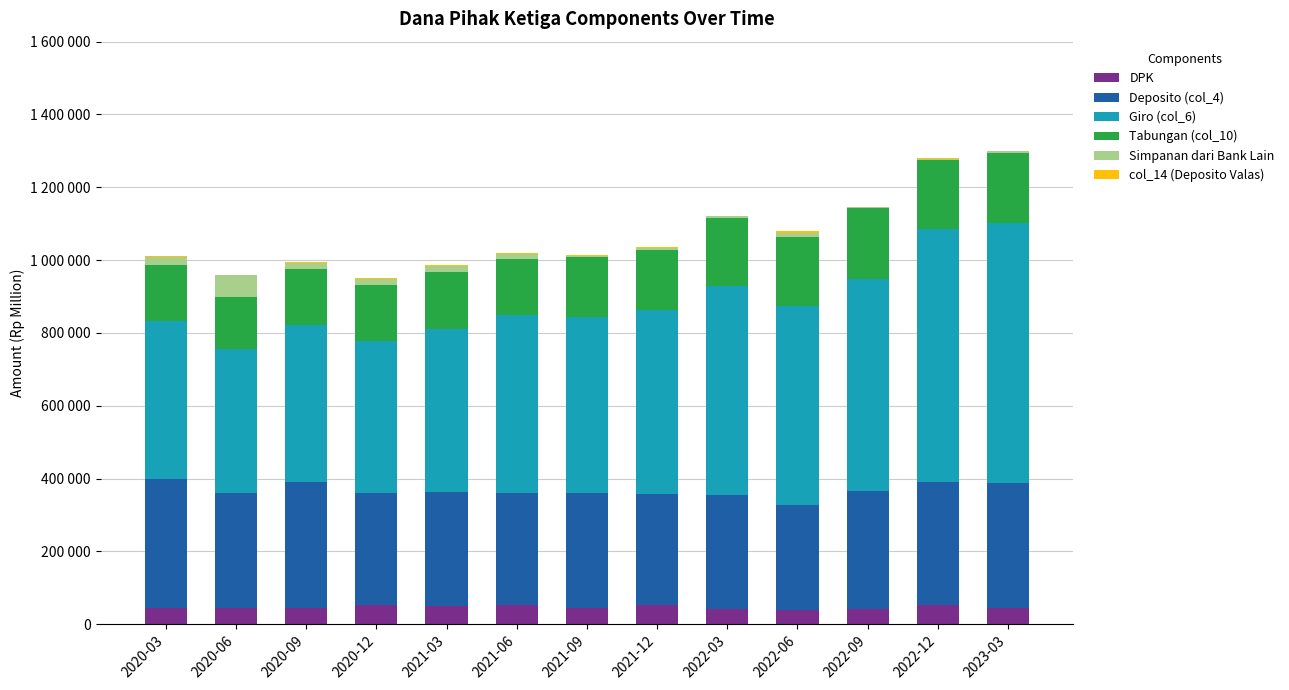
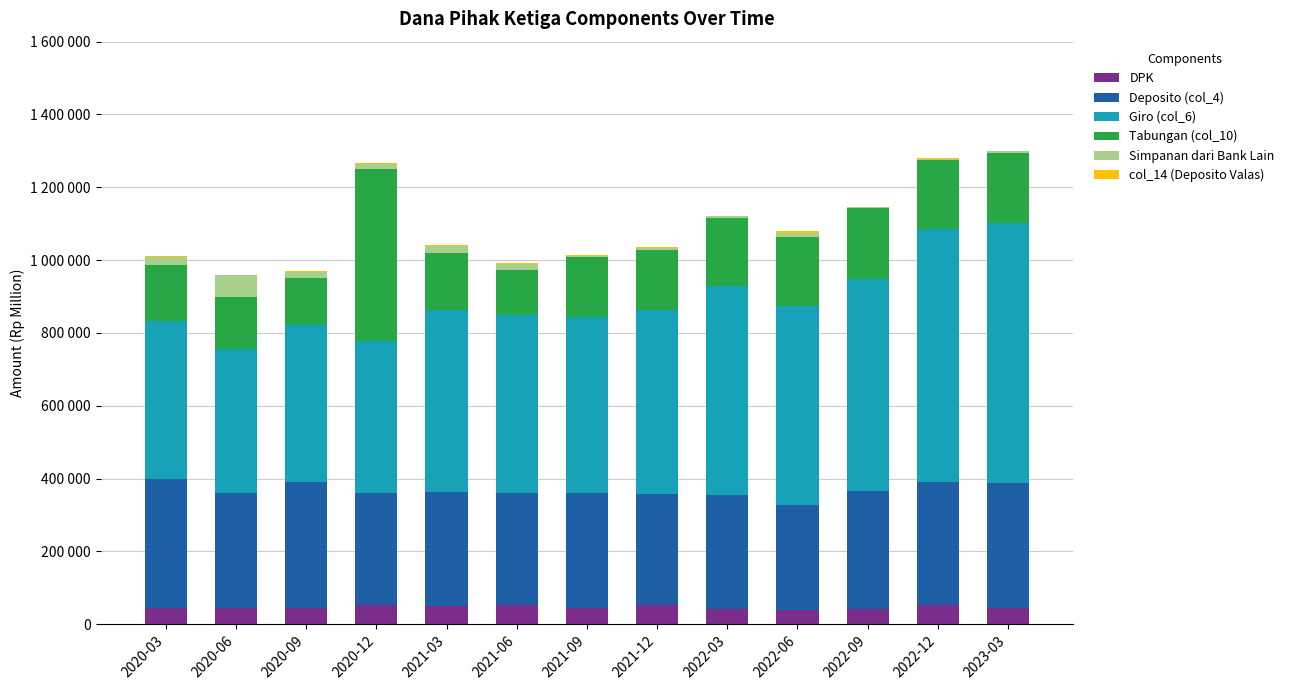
Tabungan (col_10), 2020-09: 150000 -> 130000
Tabungan (col_10), 2020-12: 160000 -> 470000
Giro (col_6), 2021-03: 450000 -> 500000
Tabungan (col_10), 2021-06: 150000 -> 130000
